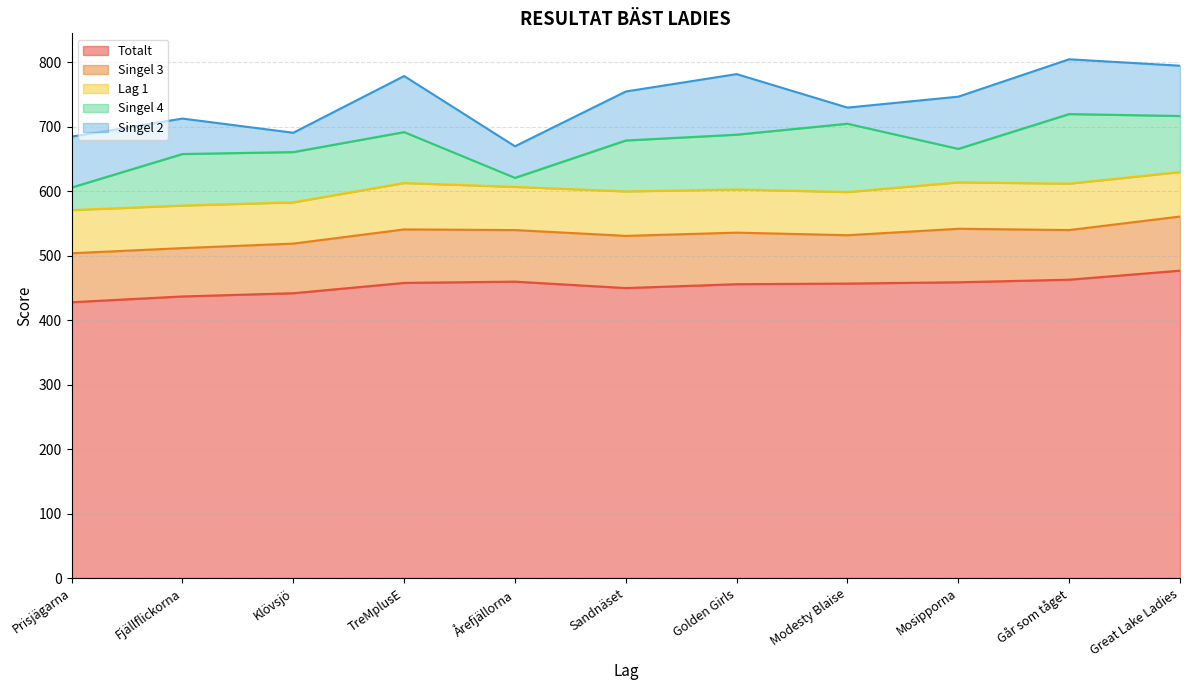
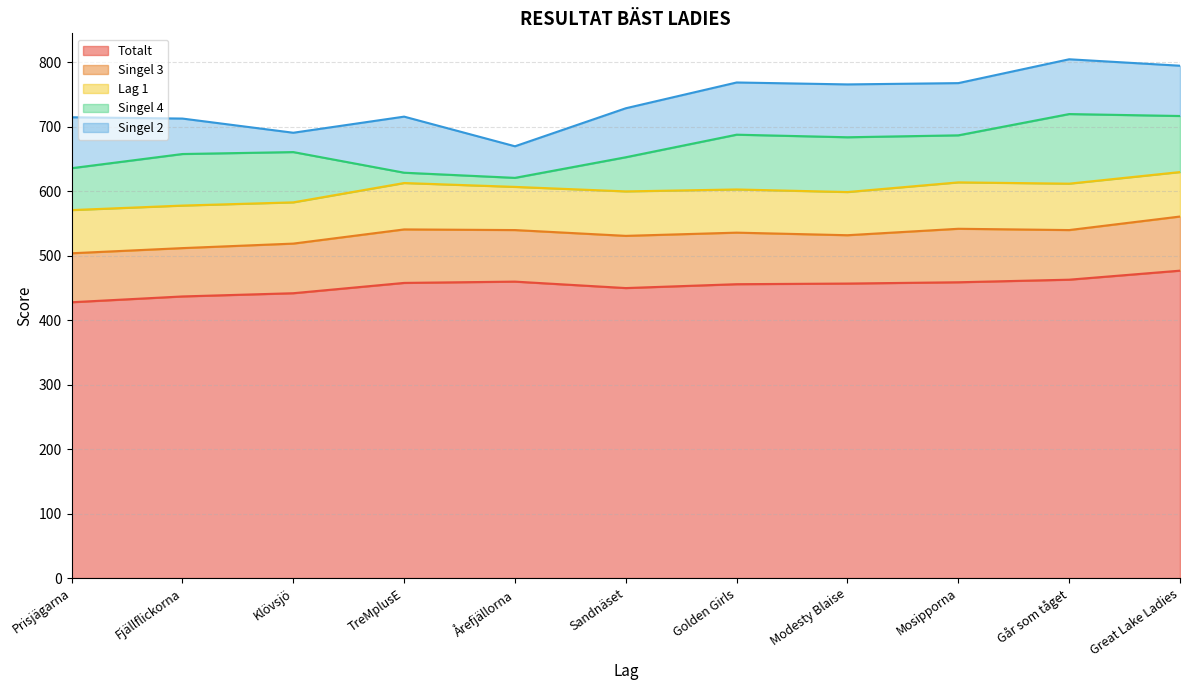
Singel 4, Prisjägarna: 40 -> 70
Singel 4, TreMplusE: 80 -> 20
Singel 4, Sandnäset: 80 -> 50
Singel 2, Golden Girls: 90 -> 80
Singel 4, Modesty Blaise: 110 -> 90
Singel 2, Modesty Blaise: 30 -> 80
Singel 4, Mosipporna: 50 -> 70
